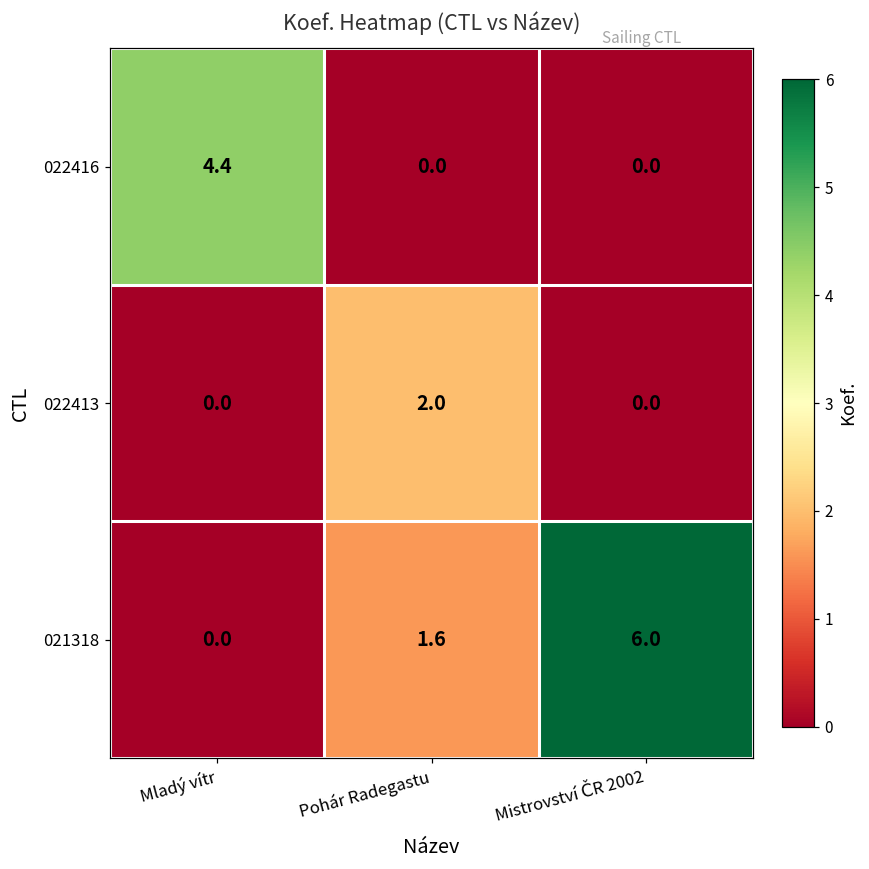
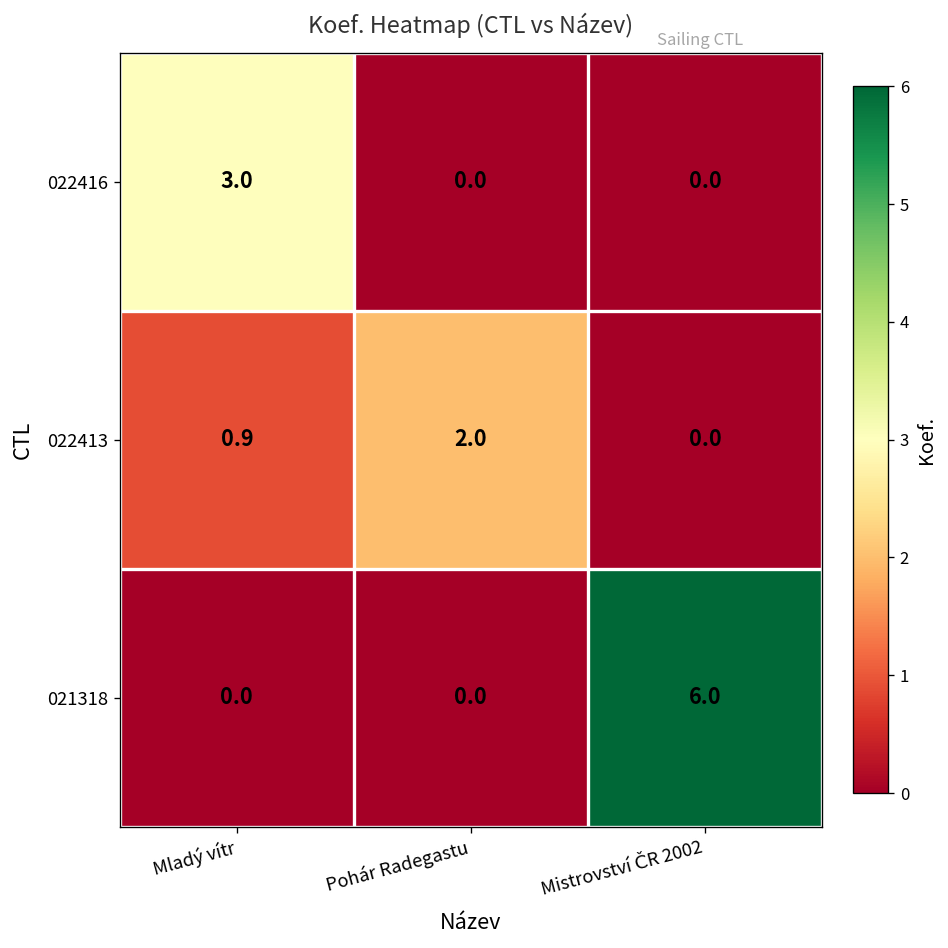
022416, Mladý vítr: 4.4 -> 3.0
022413, Mladý vítr: 0.0 -> 0.9
021318, Pohár Radegastu: 1.6 -> 0.0
